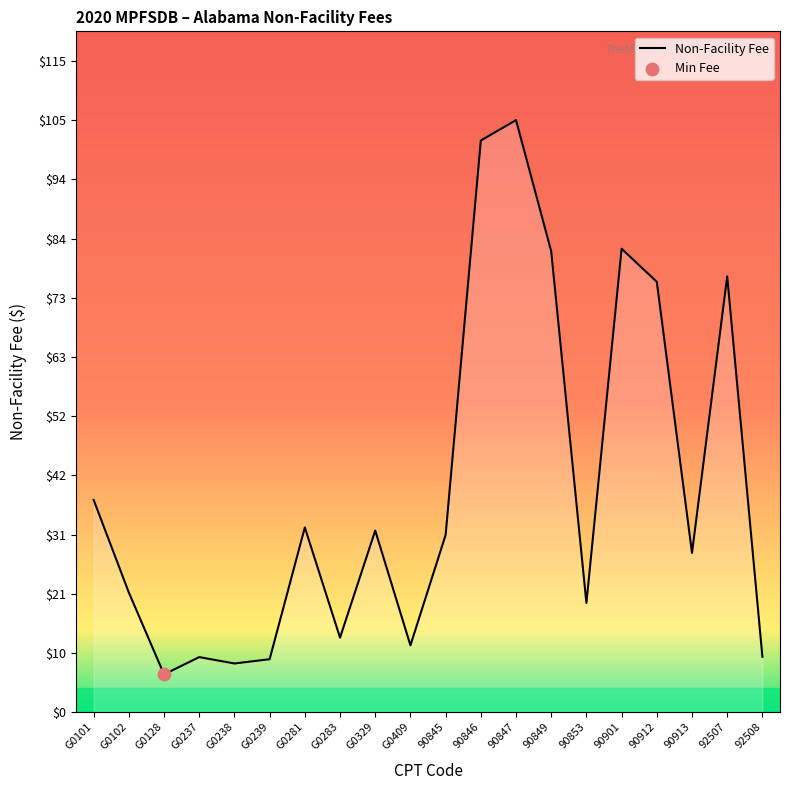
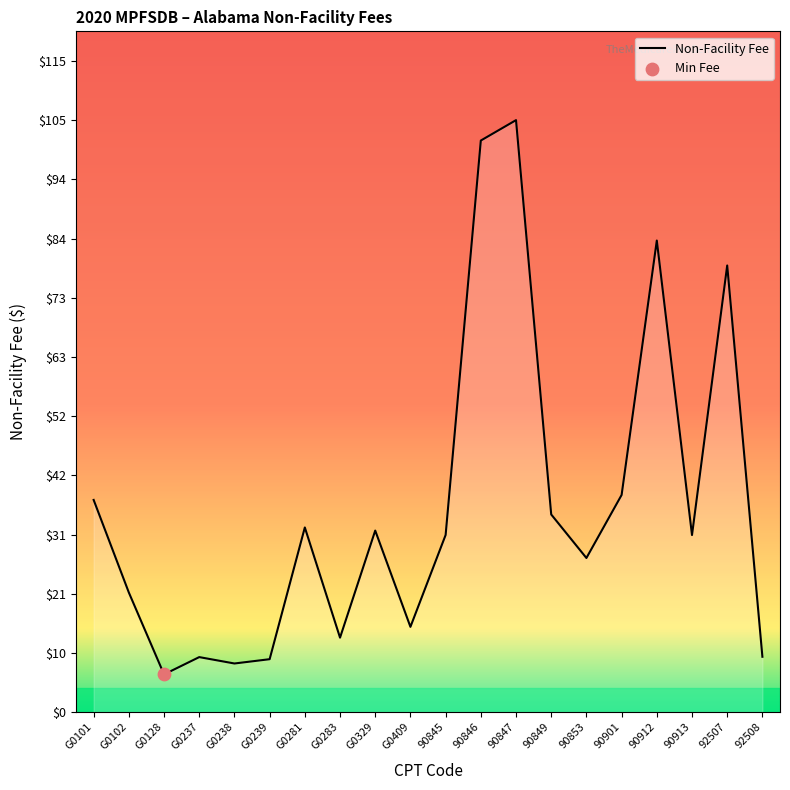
Non-Facility Fee, G0409: $12 -> $15
Non-Facility Fee, 90849: $82 -> $35
Non-Facility Fee, 90853: $19 -> $27
Non-Facility Fee, 90901: $82 -> $38
Non-Facility Fee, 90912: $76 -> $83
Non-Facility Fee, 90913: $28 -> $31
Non-Facility Fee, 92507: $77 -> $79
